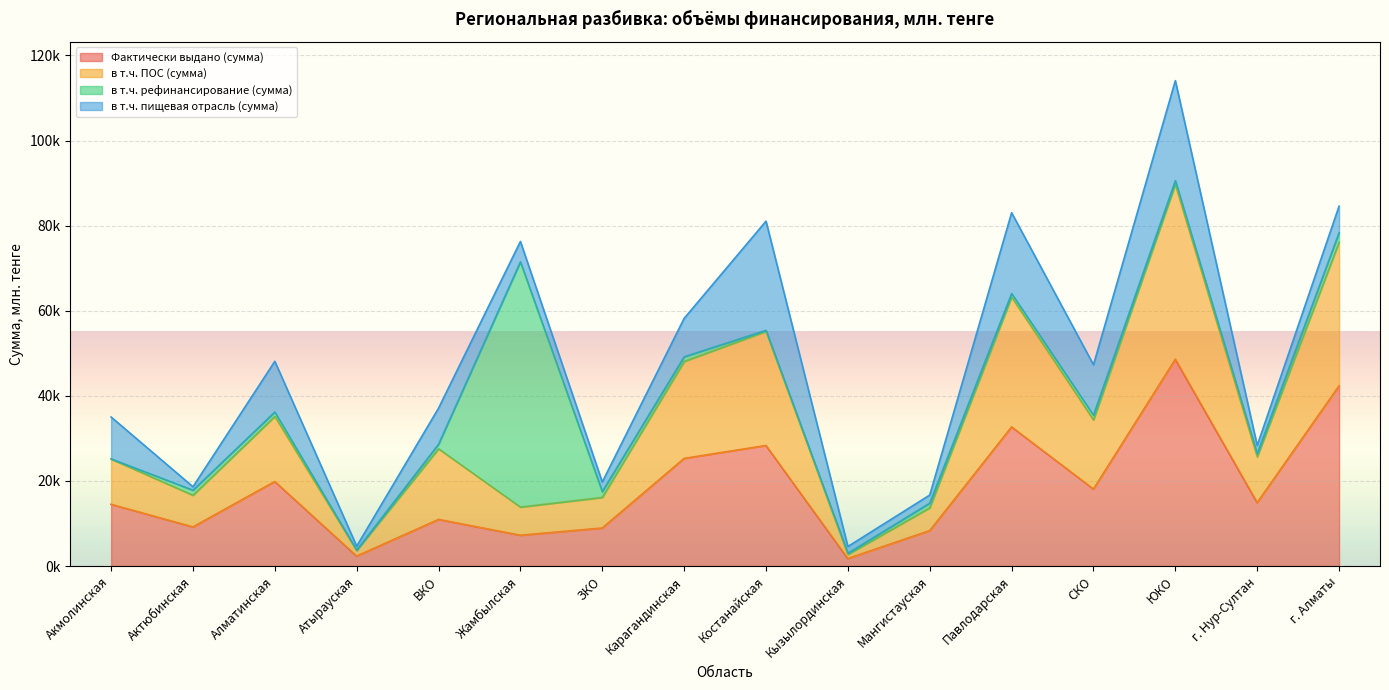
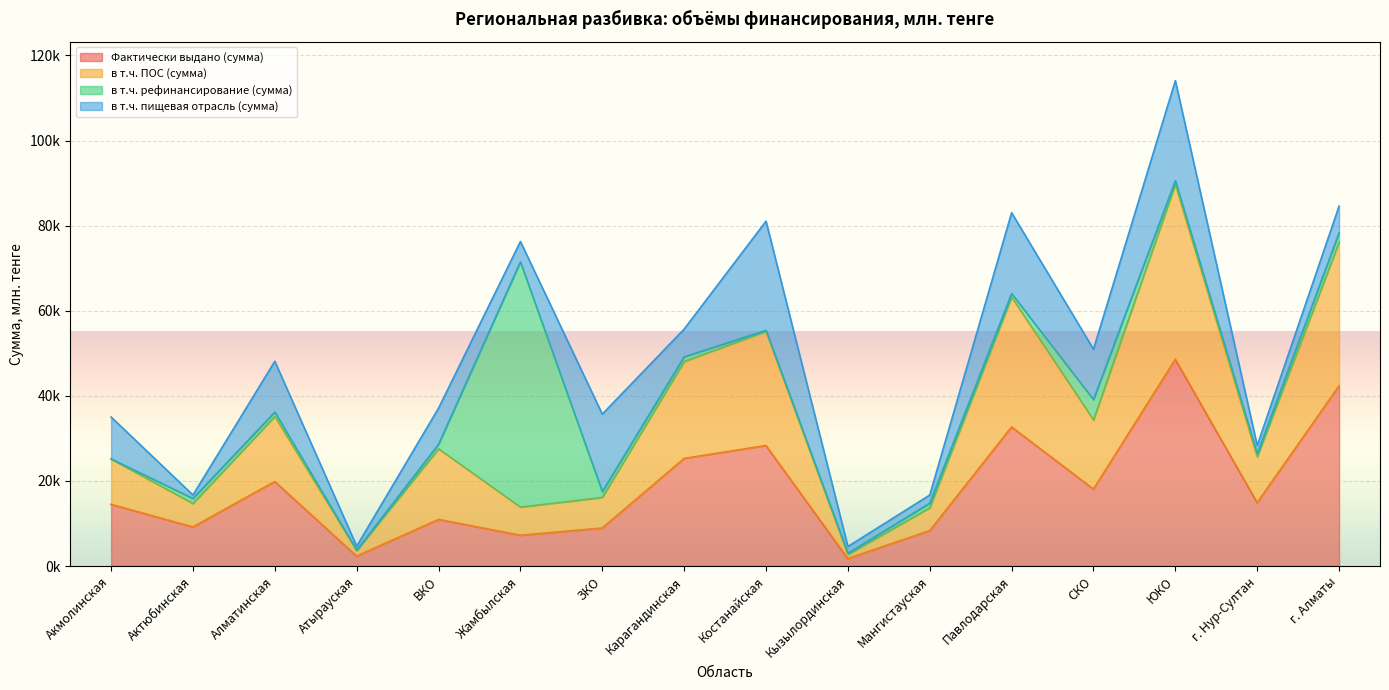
в т.ч. ПОС (сумма), Актюбинская: 7000 -> 6000
в т.ч. пищевая отрасль (сумма), ЗКО: 2000 -> 18000
в т.ч. пищевая отрасль (сумма), Карагандинская: 9000 -> 7000
в т.ч. рефинансирование (сумма), СКО: 1000 -> 5000
